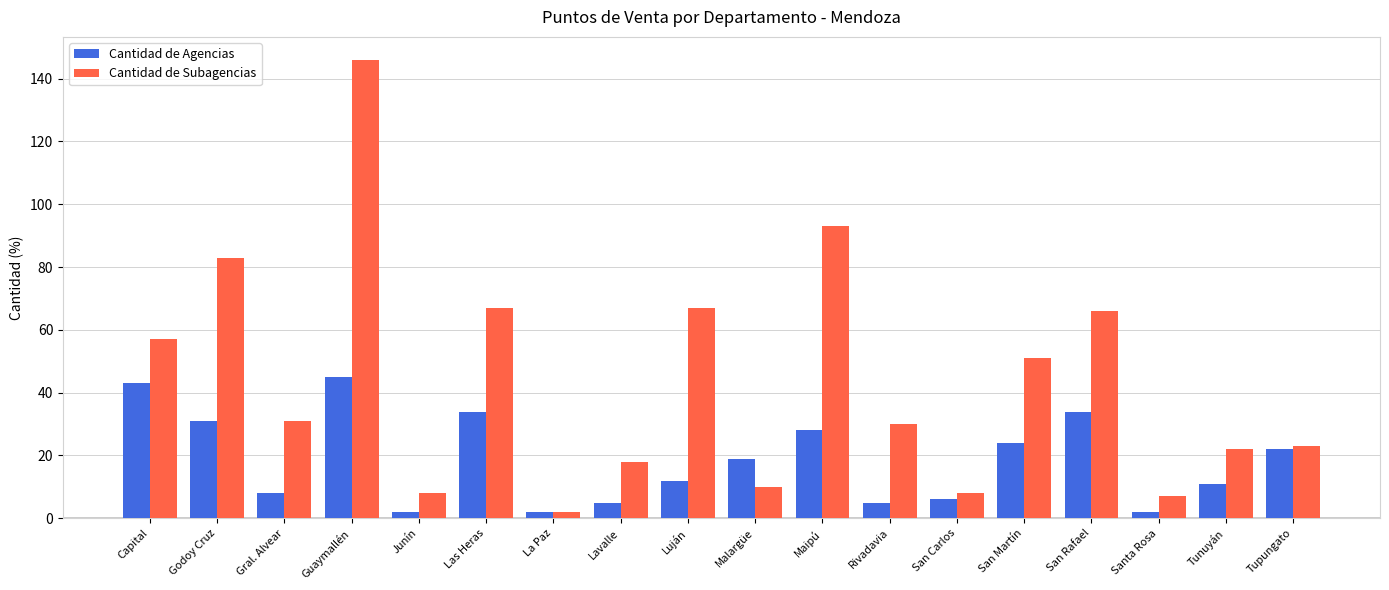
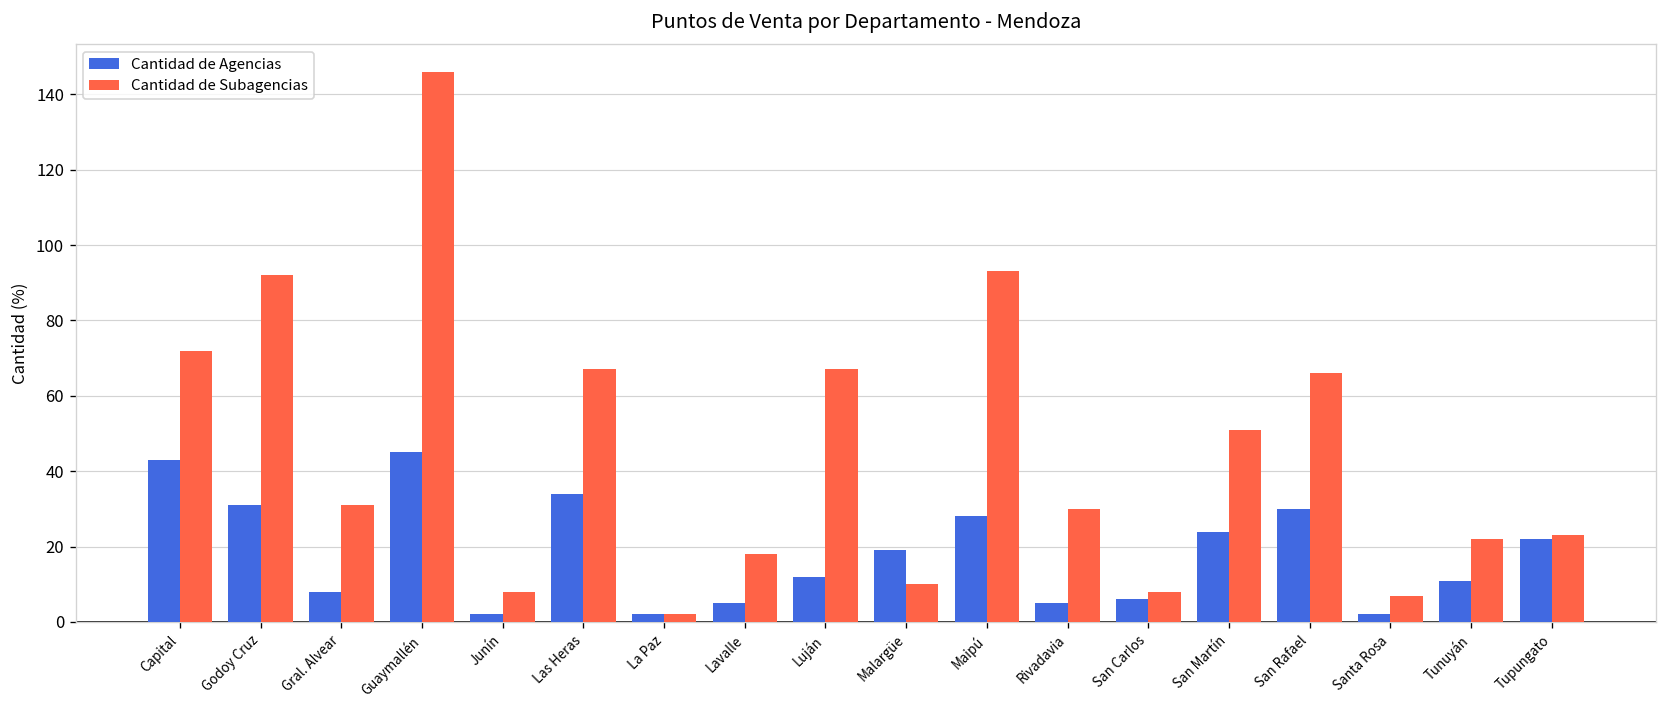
Cantidad de Subagencias, Capital: 57 -> 72
Cantidad de Subagencias, Godoy Cruz: 83 -> 92
Cantidad de Agencias, San Rafael: 34 -> 30
